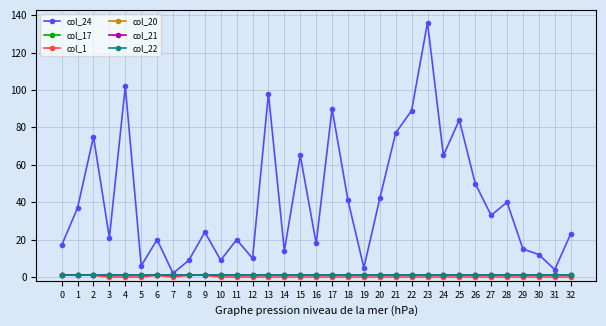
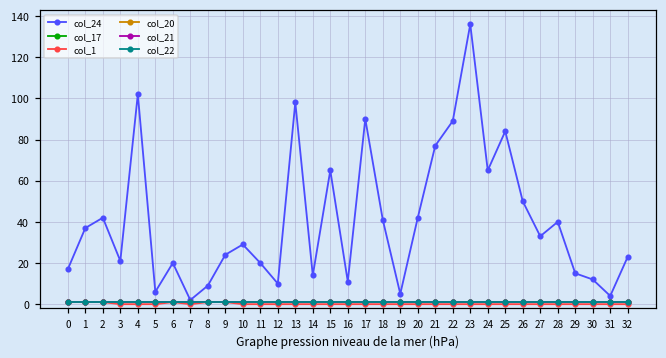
col_24, 2: 75 -> 42
col_24, 10: 9 -> 29
col_24, 16: 18 -> 11
